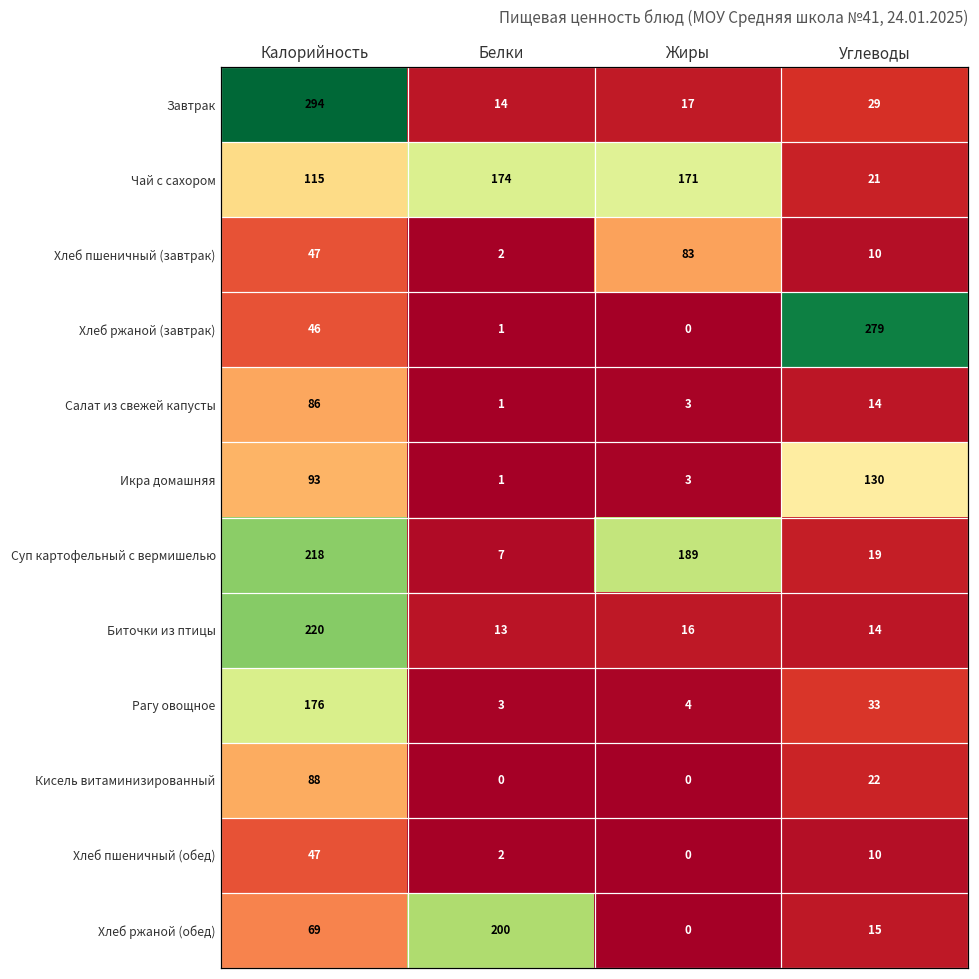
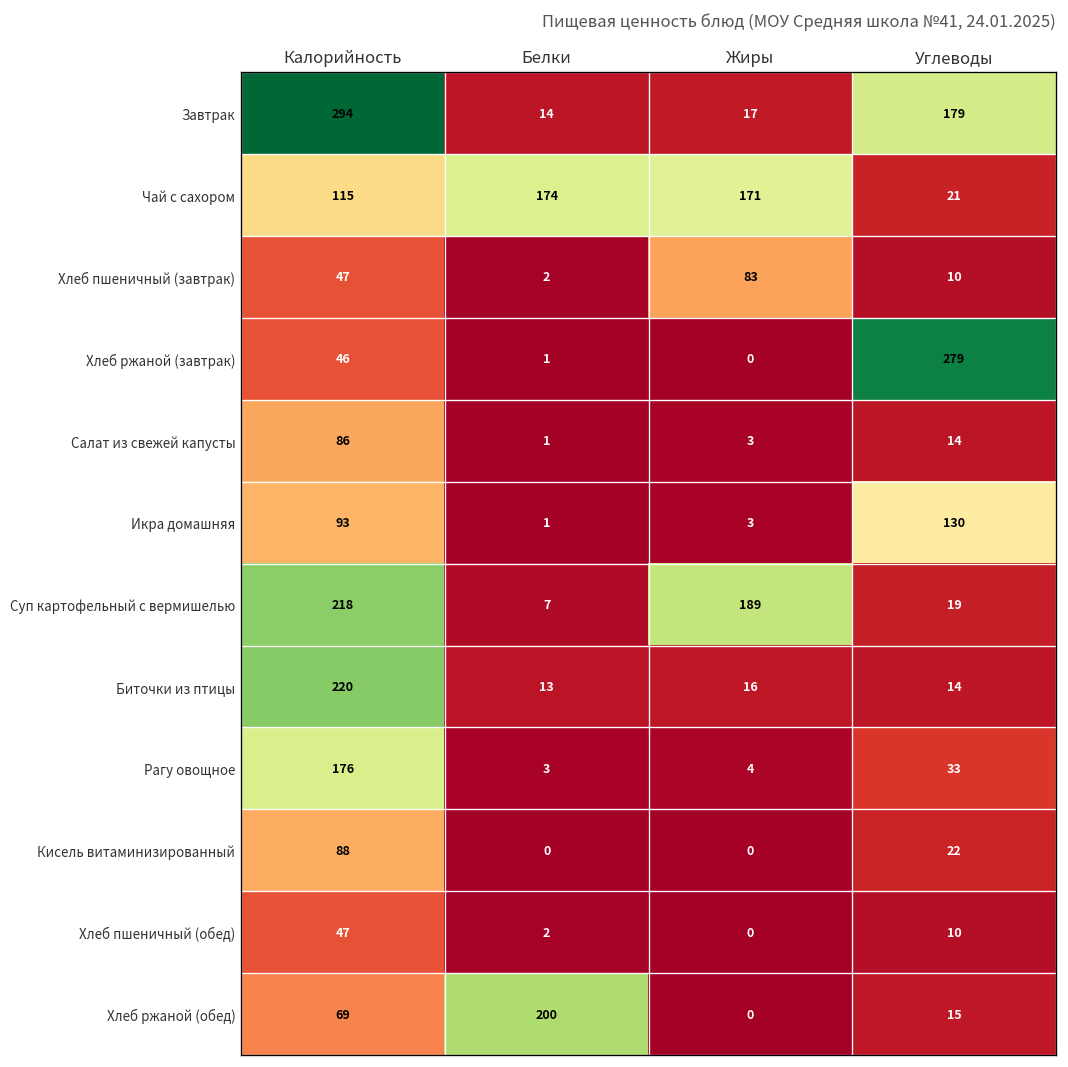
Завтрак, Углеводы: 29 -> 179
